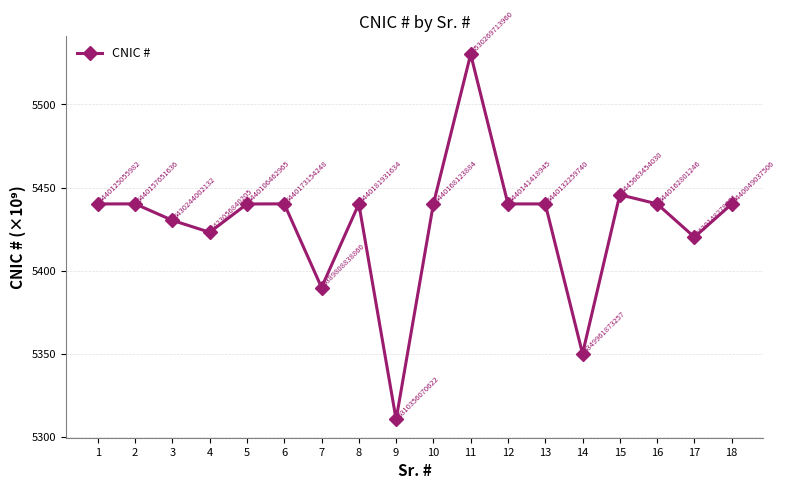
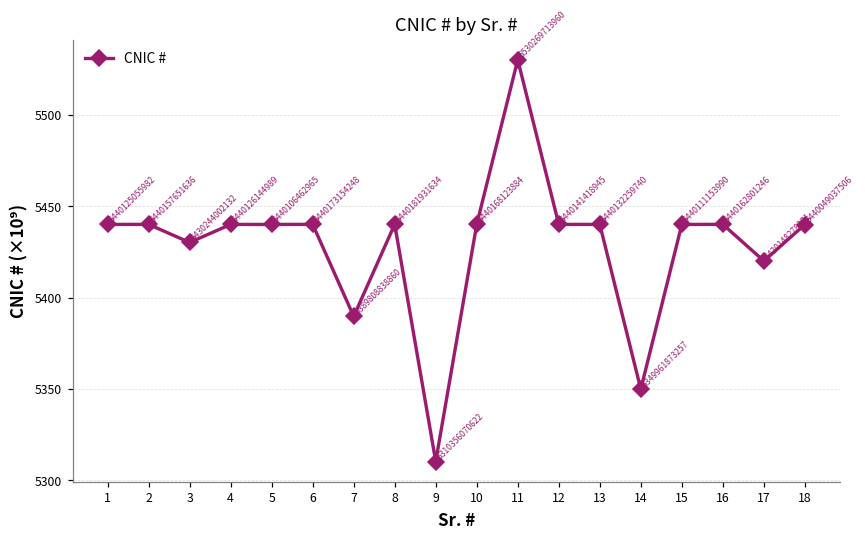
4: 5423056840205 -> 5440126144989
15: 5445663454030 -> 5440111153990
